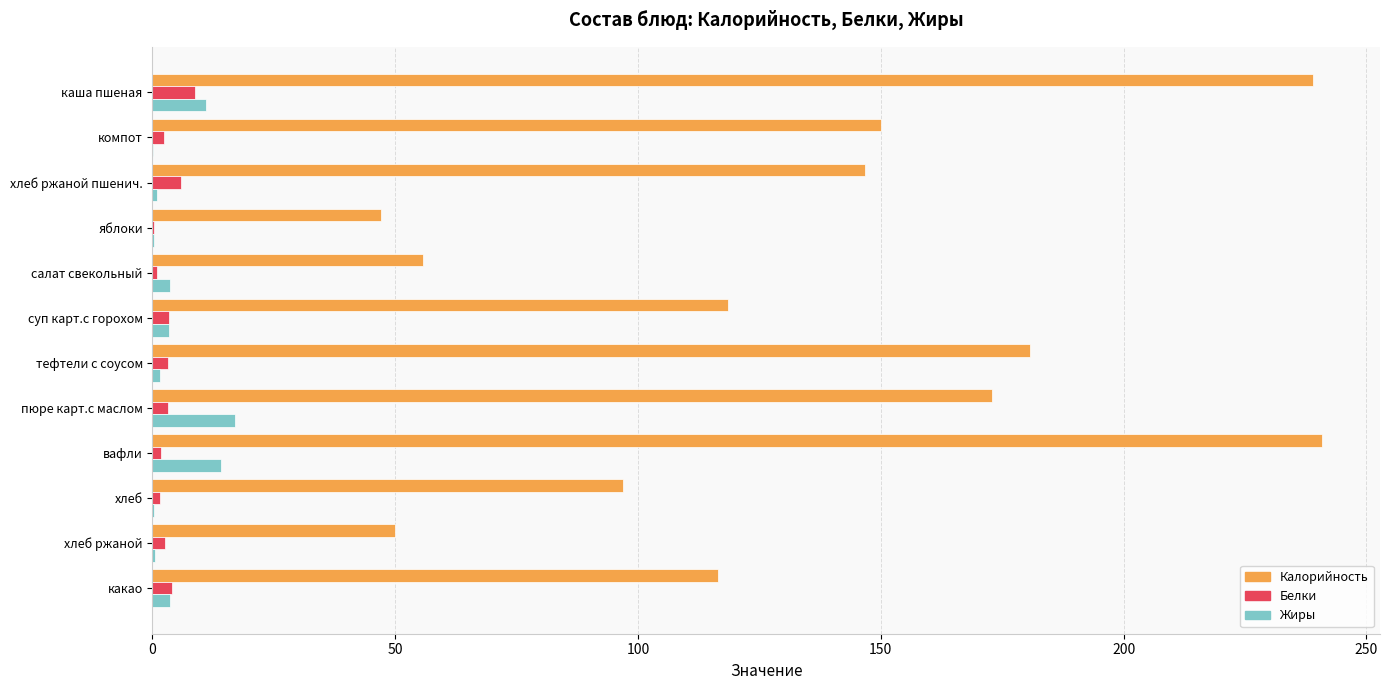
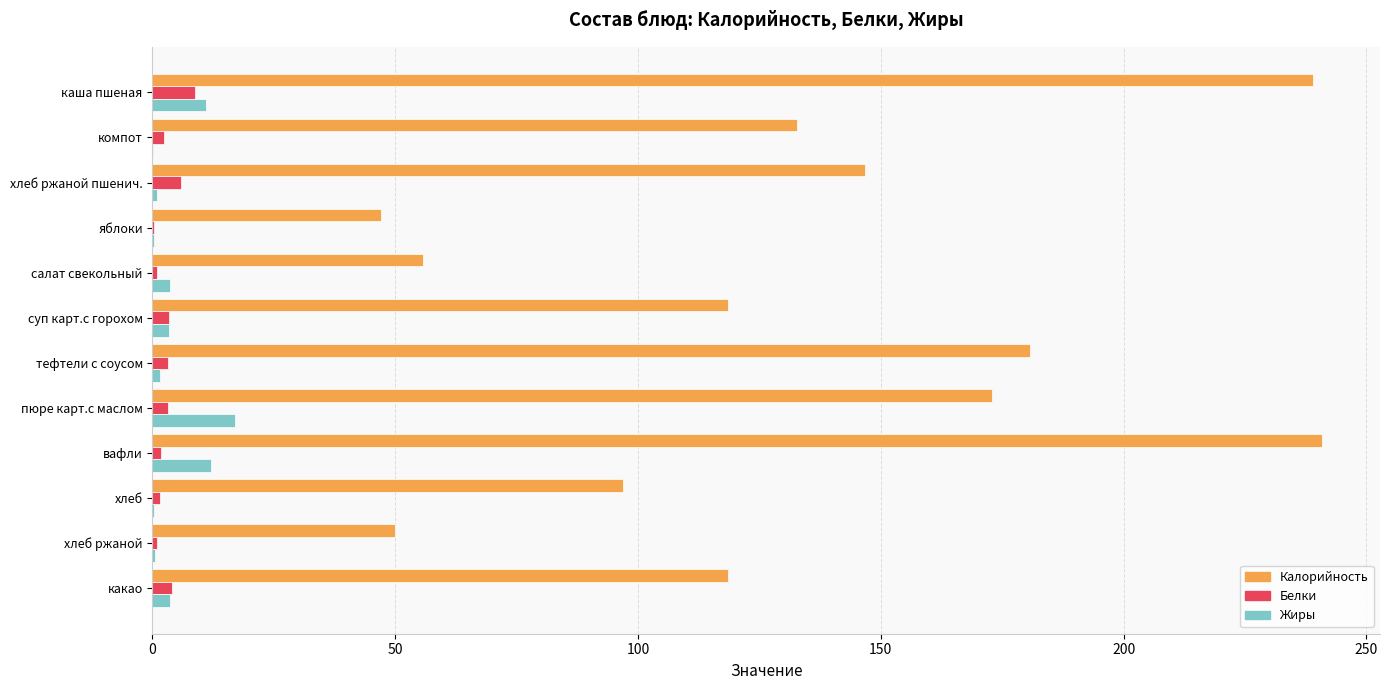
Калорийность, компот: 150 -> 133
Жиры, вафли: 14 -> 12
Белки, хлеб ржаной: 3 -> 1
Калорийность, какао: 116 -> 119
